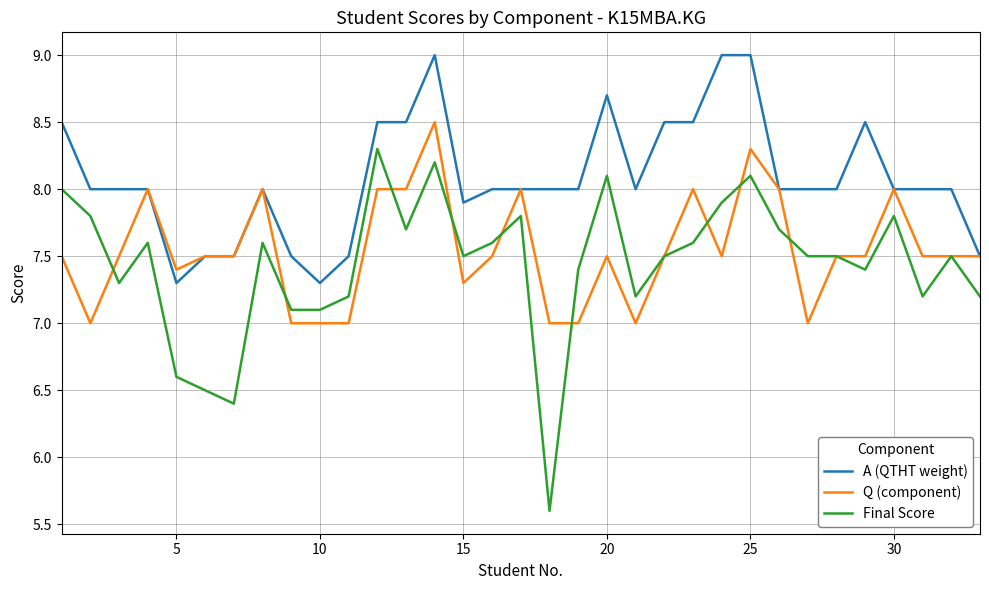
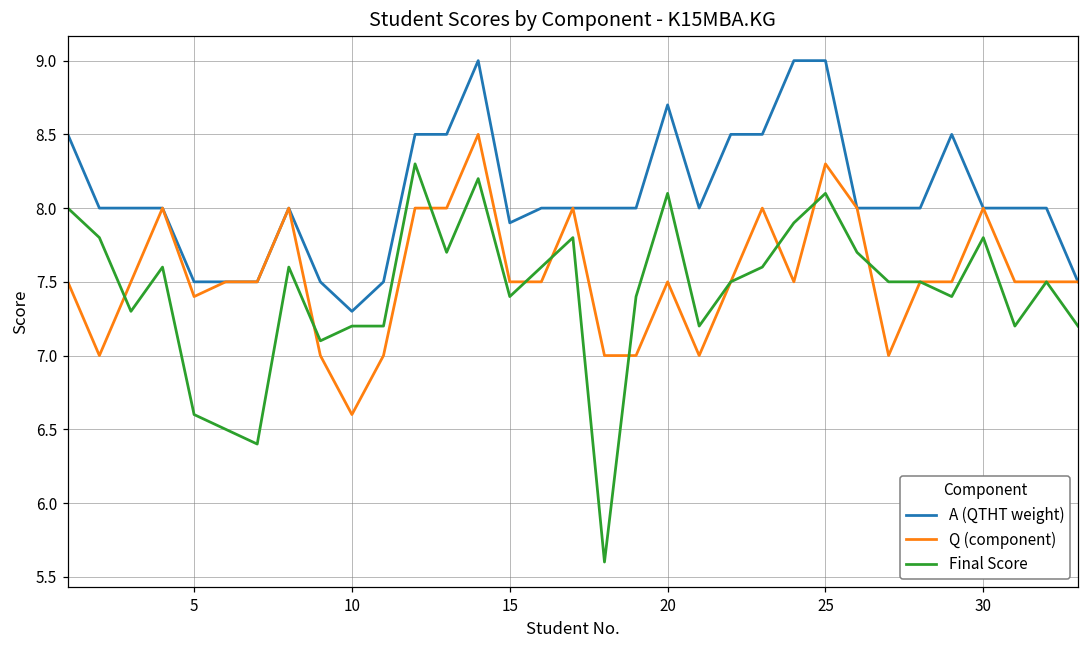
A (QTHT weight), 5: 7.3 -> 7.5
Q (component), 10: 7.0 -> 6.6
Final Score, 10: 7.1 -> 7.2
Q (component), 15: 7.3 -> 7.5
Final Score, 15: 7.5 -> 7.4
